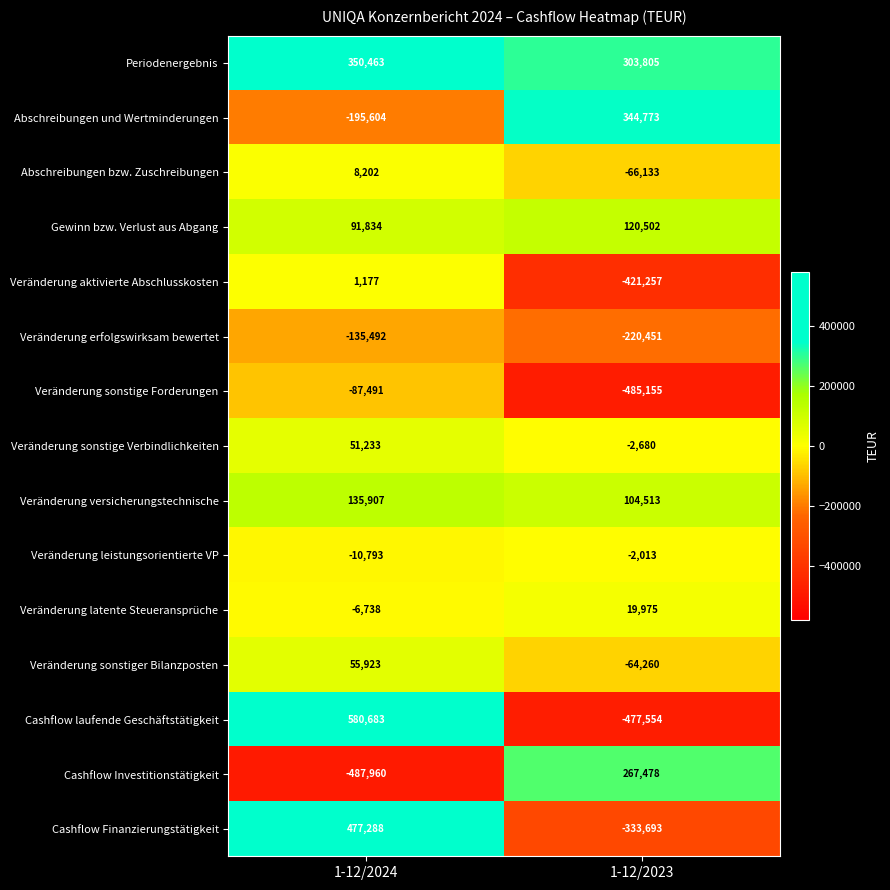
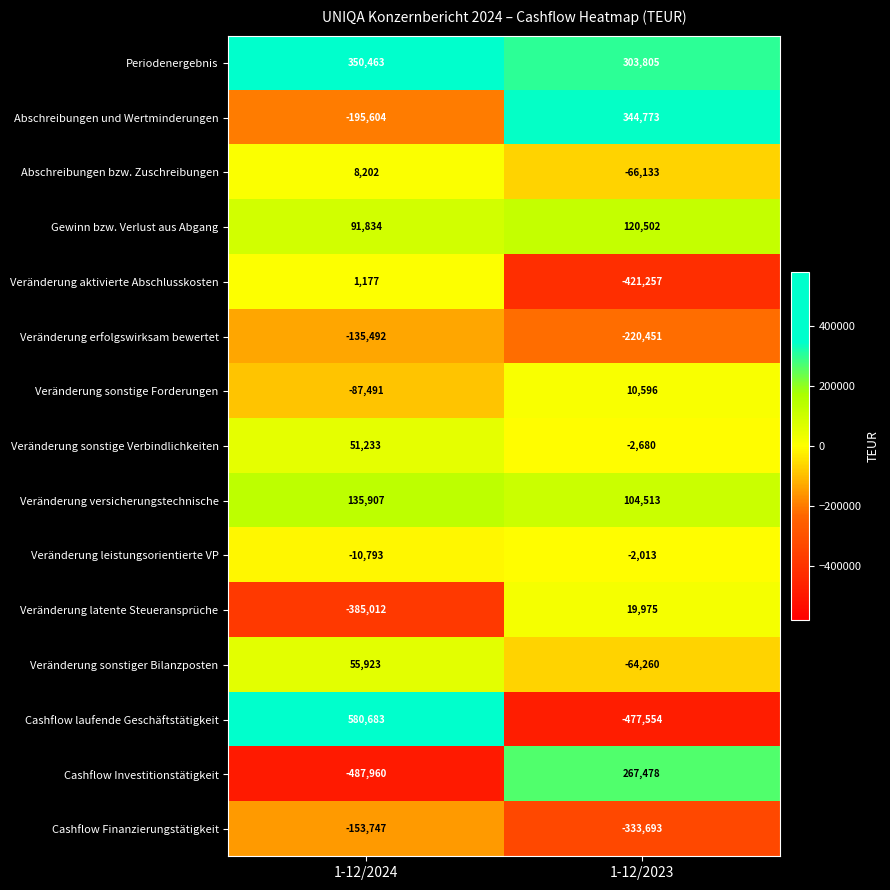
Veränderung sonstige Forderungen, 1-12/2023: -485,155 -> 10,596
Veränderung latente Steueransprüche, 1-12/2024: -6,738 -> -385,012
Cashflow Finanzierungstätigkeit, 1-12/2024: 477,288 -> -153,747
